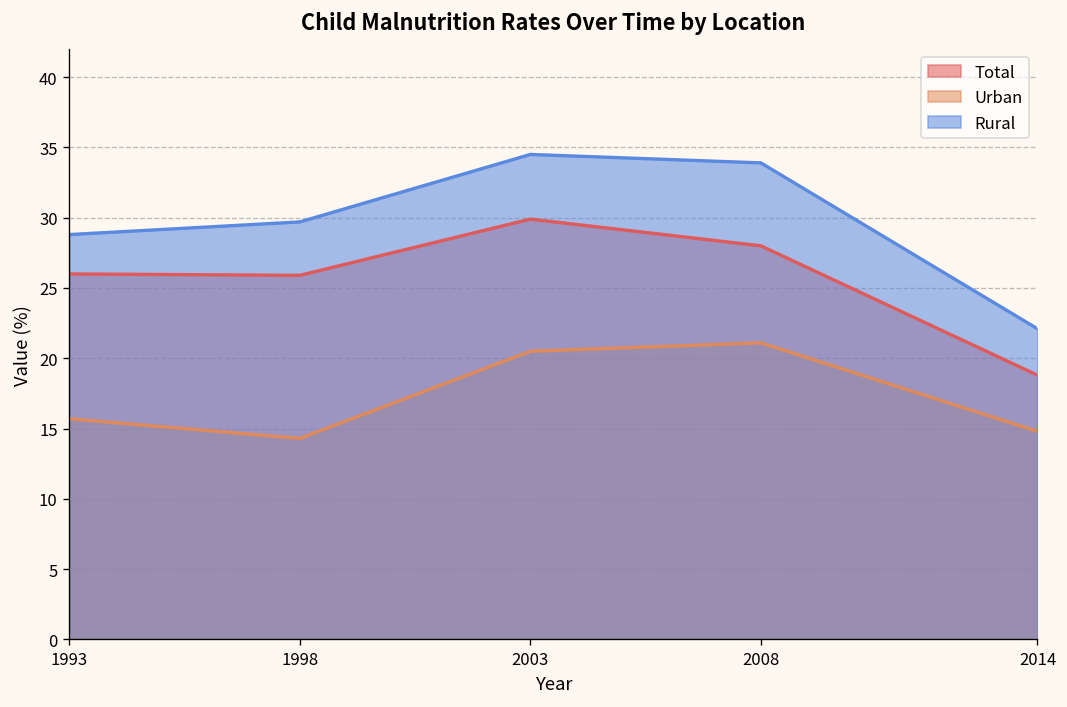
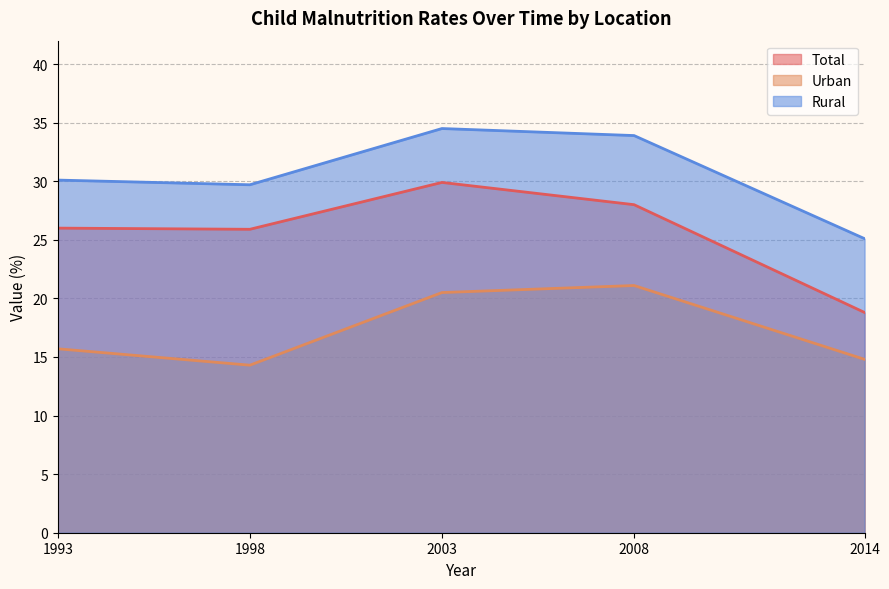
Rural, 1993: 28.8 -> 30.1
Rural, 2014: 22.1 -> 25.1
